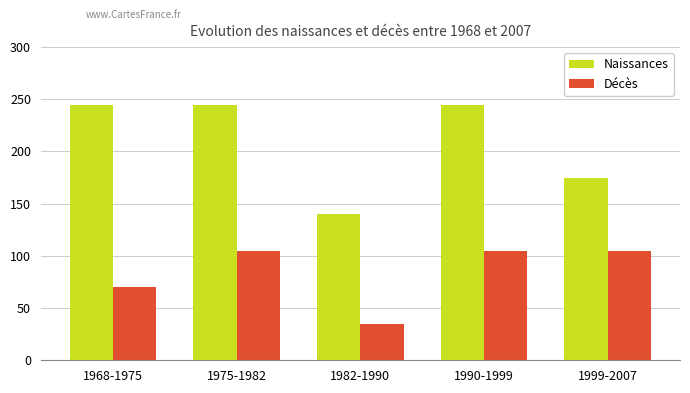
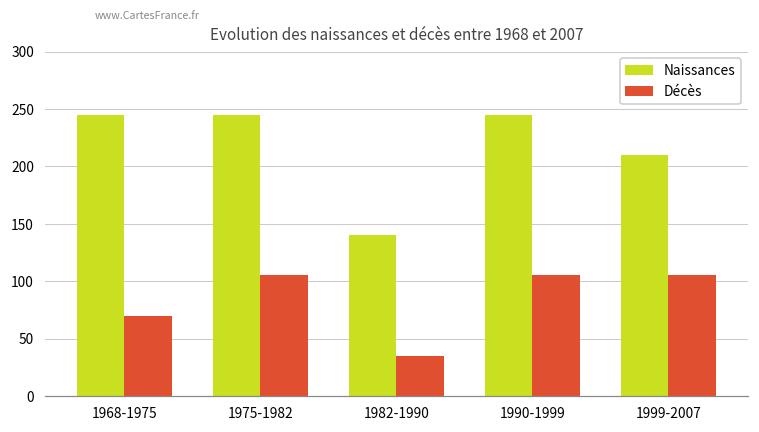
Naissances, 1999-2007: 175 -> 210
